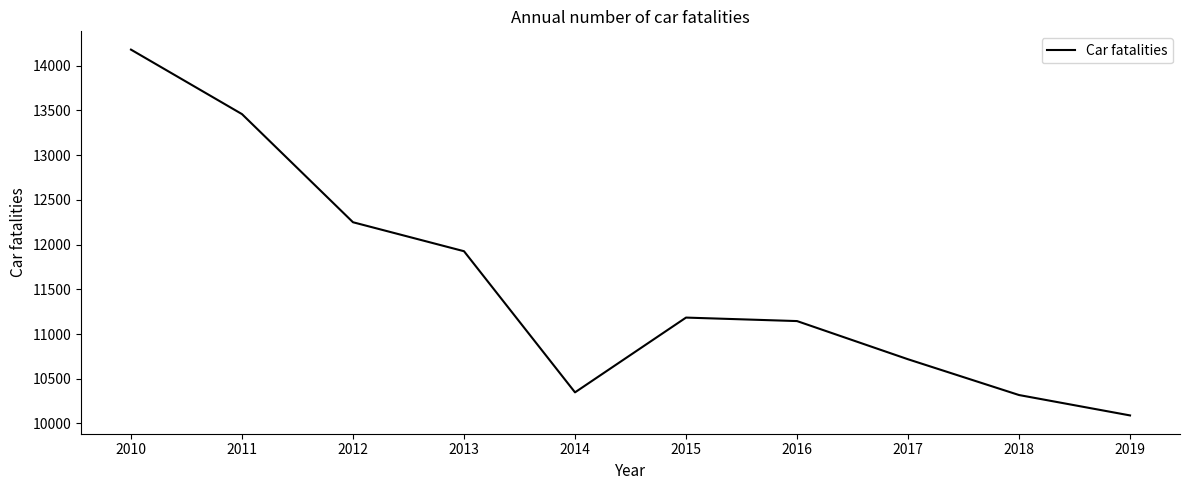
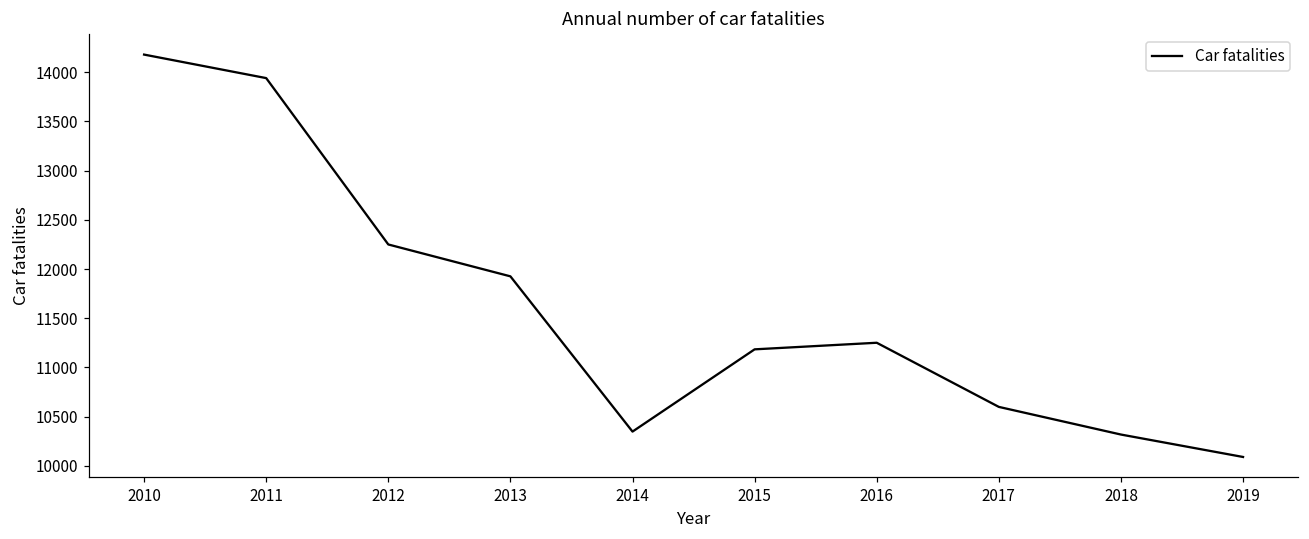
2011: 13500 -> 13900
2016: 11100 -> 11300
2017: 10700 -> 10600
